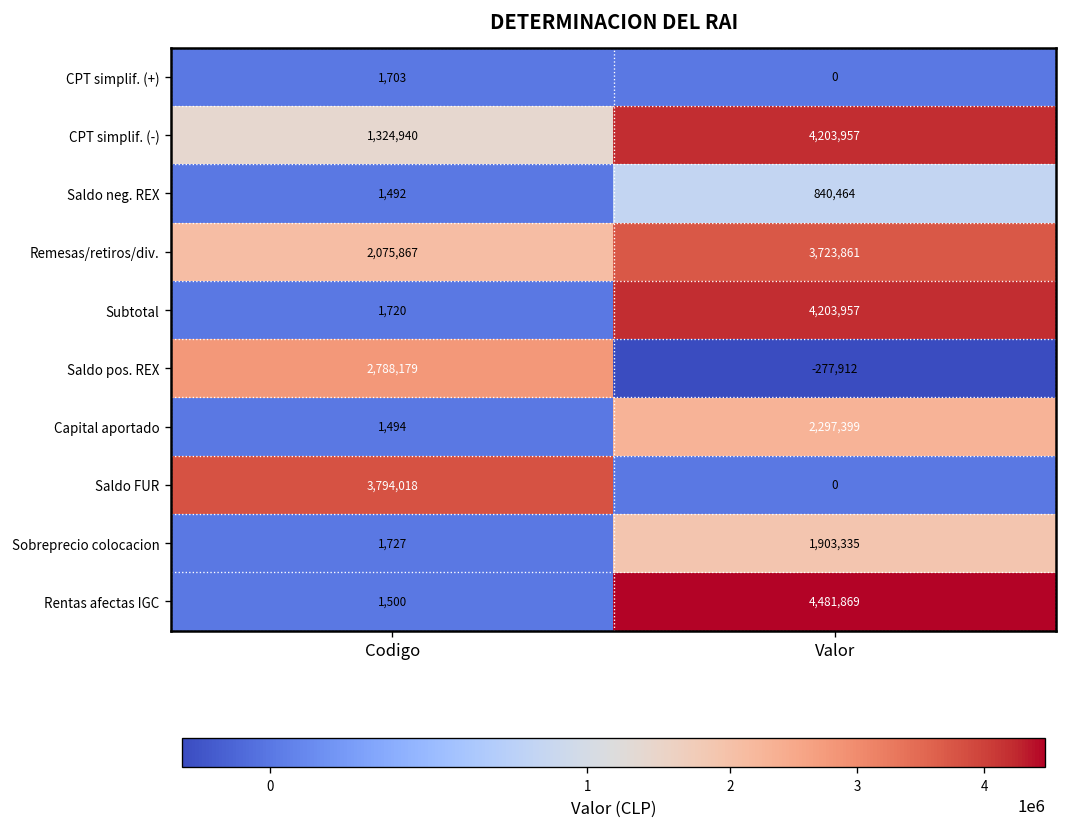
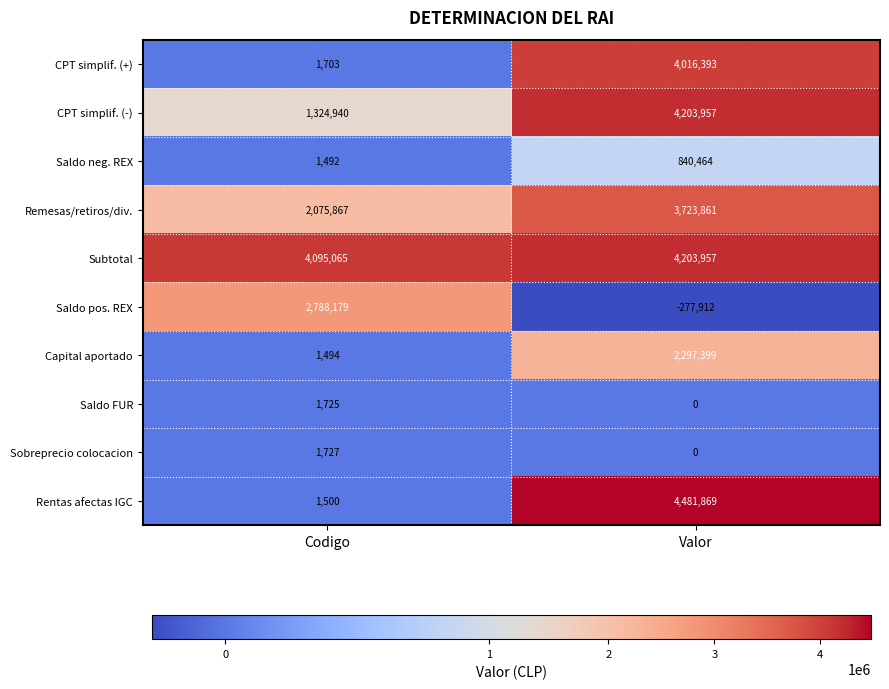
CPT simplif. (+), Valor: 0 -> 4,016,393
Subtotal, Codigo: 1,720 -> 4,095,065
Saldo FUR, Codigo: 3,794,018 -> 1,725
Sobreprecio colocacion, Valor: 1,903,335 -> 0
